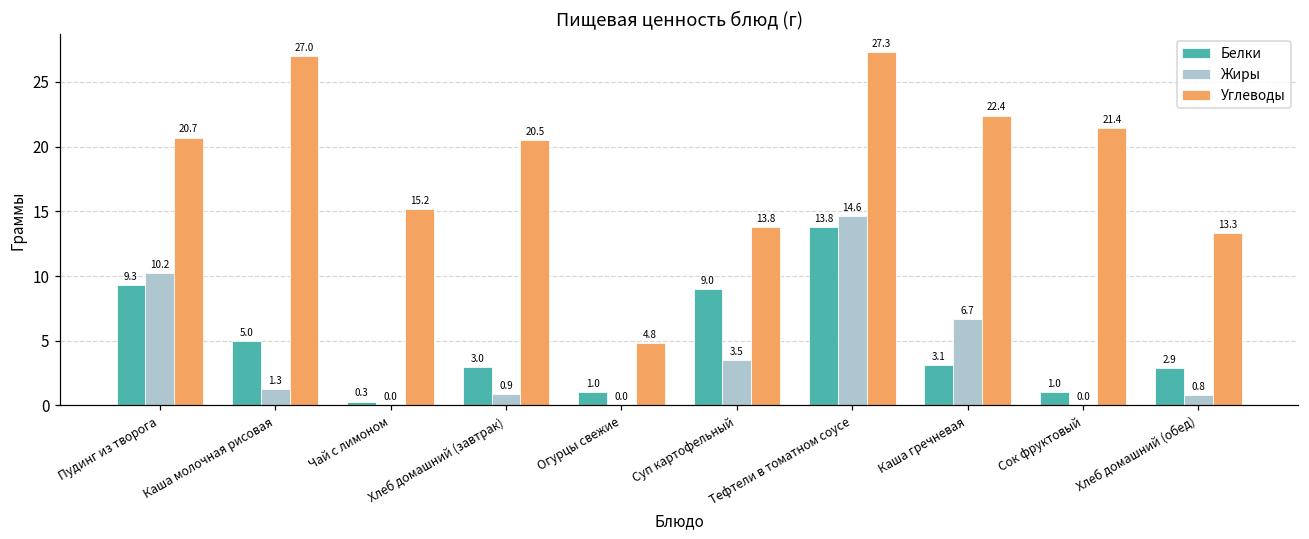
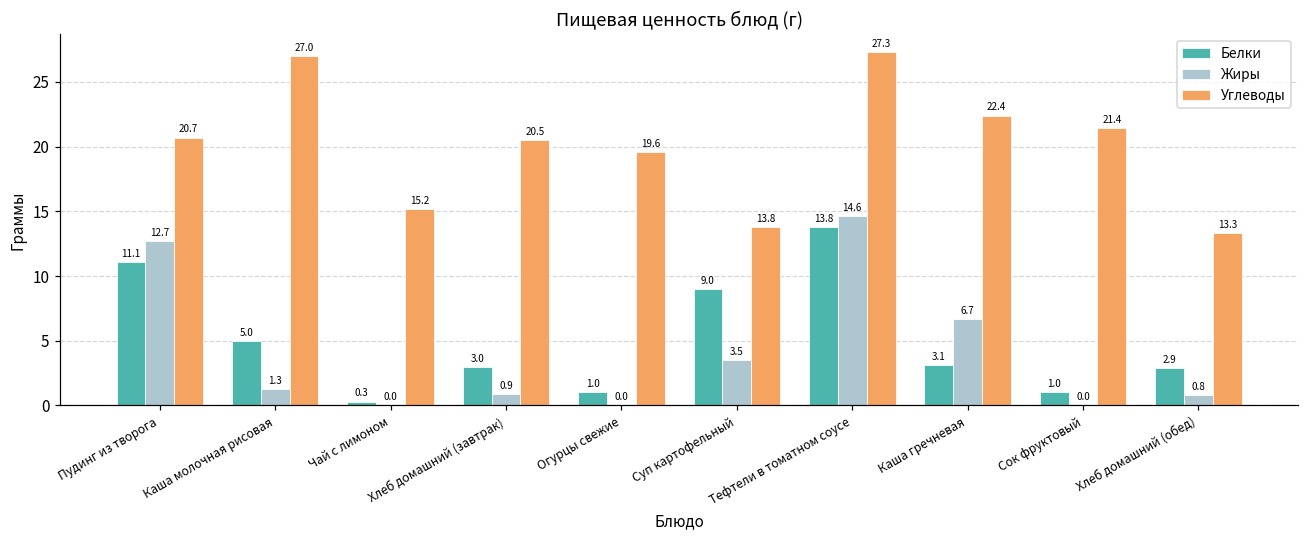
Белки, Пудинг из творога: 9.3 -> 11.1
Жиры, Пудинг из творога: 10.2 -> 12.7
Углеводы, Огурцы свежие: 4.8 -> 19.6
